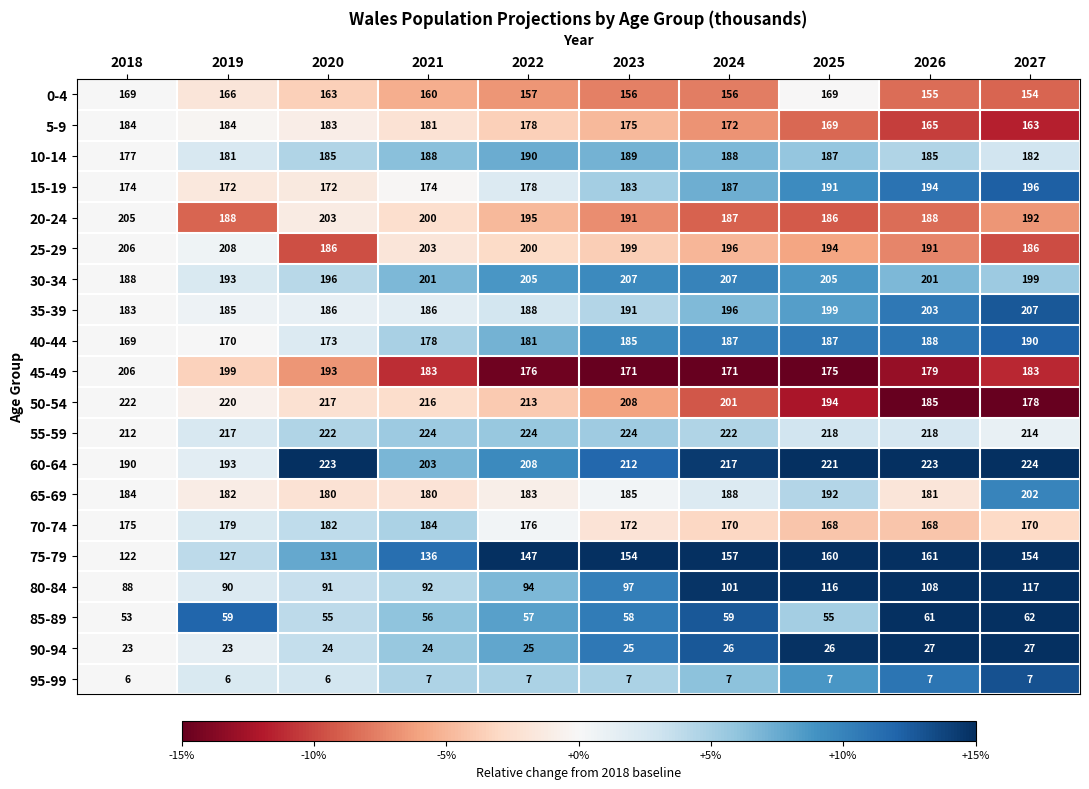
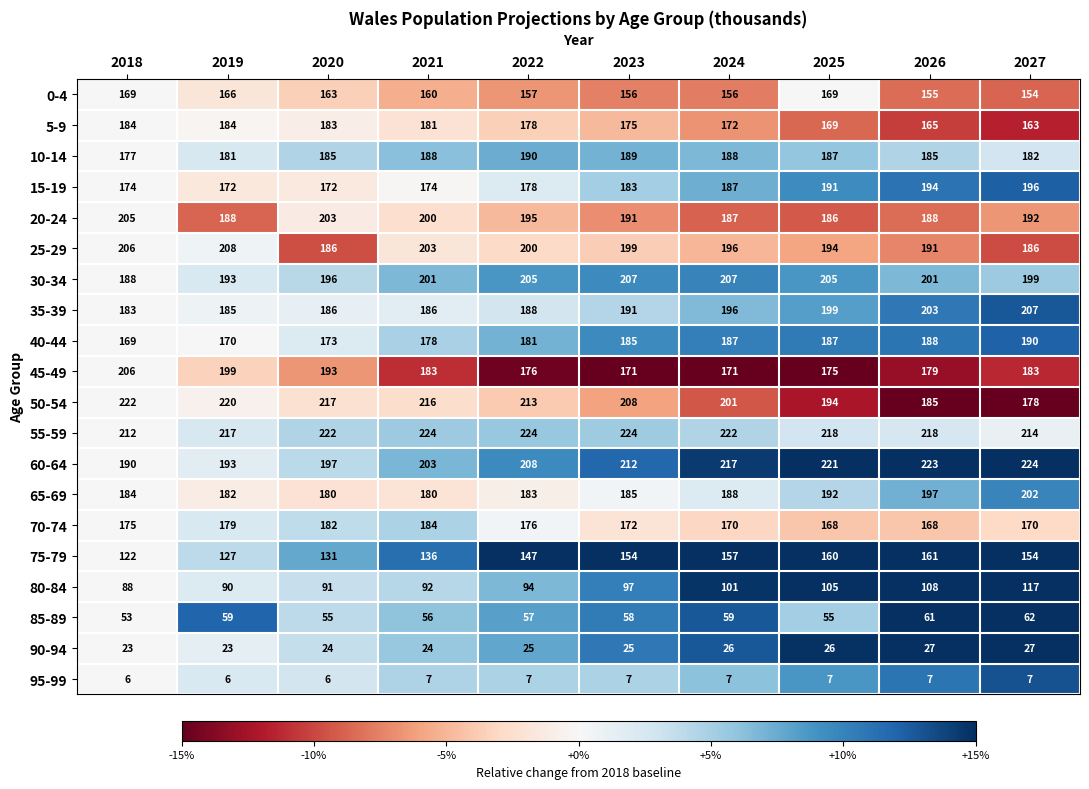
60-64, 2020: 223 -> 197
65-69, 2026: 181 -> 197
80-84, 2025: 116 -> 105
